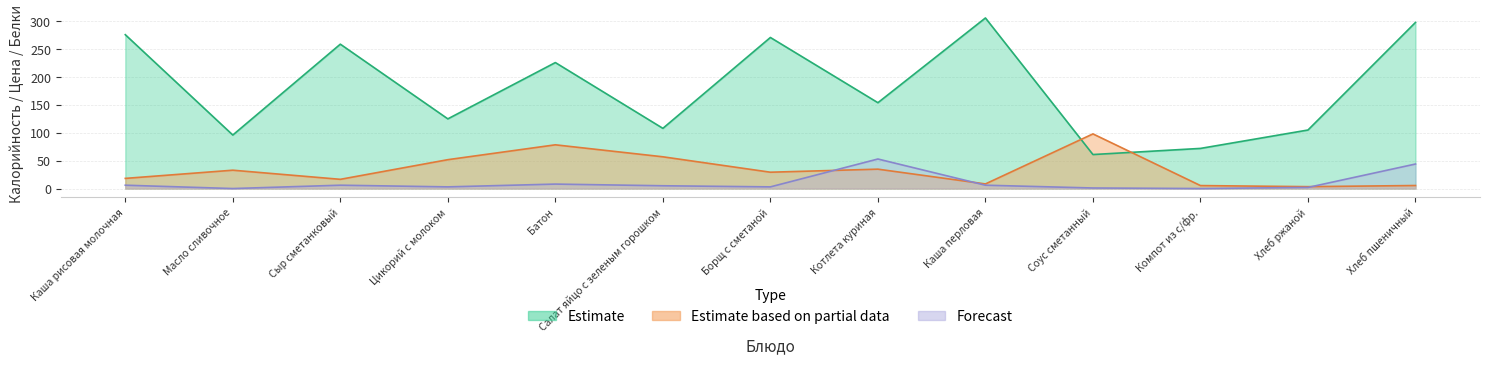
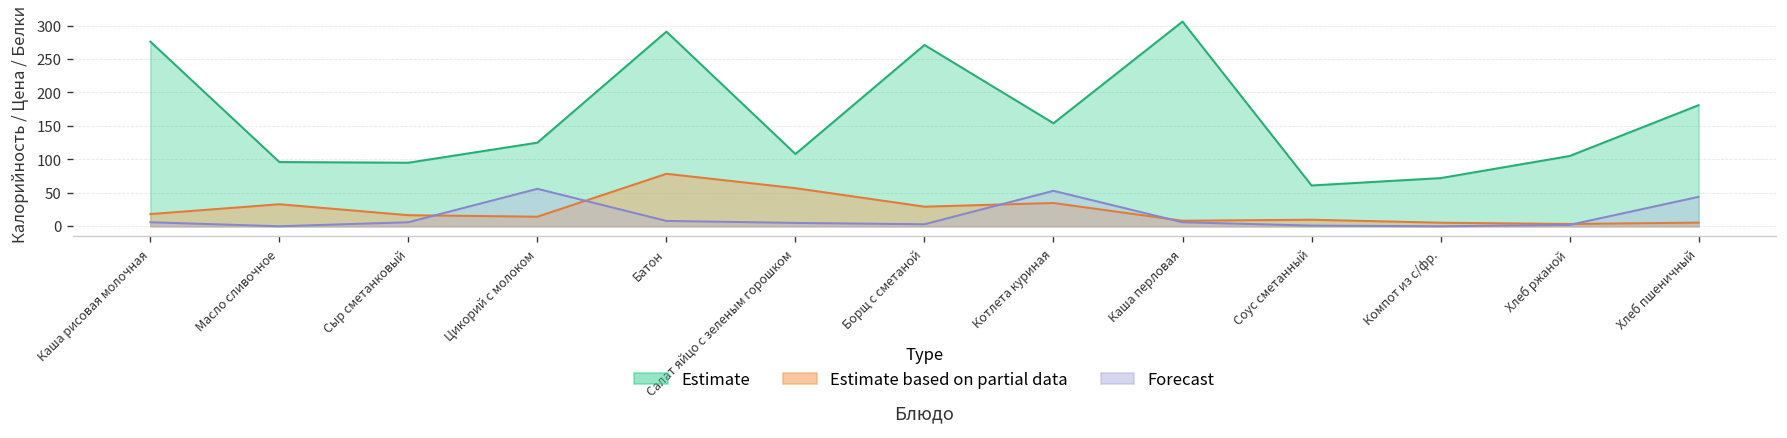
Estimate, Сыр сметанковый: 260 -> 100
Estimate based on partial data, Цикорий с молоком: 50 -> 10
Forecast, Цикорий с молоком: 0 -> 60
Estimate, Батон: 230 -> 290
Estimate based on partial data, Соус сметанный: 100 -> 10
Estimate, Хлеб пшеничный: 300 -> 180
